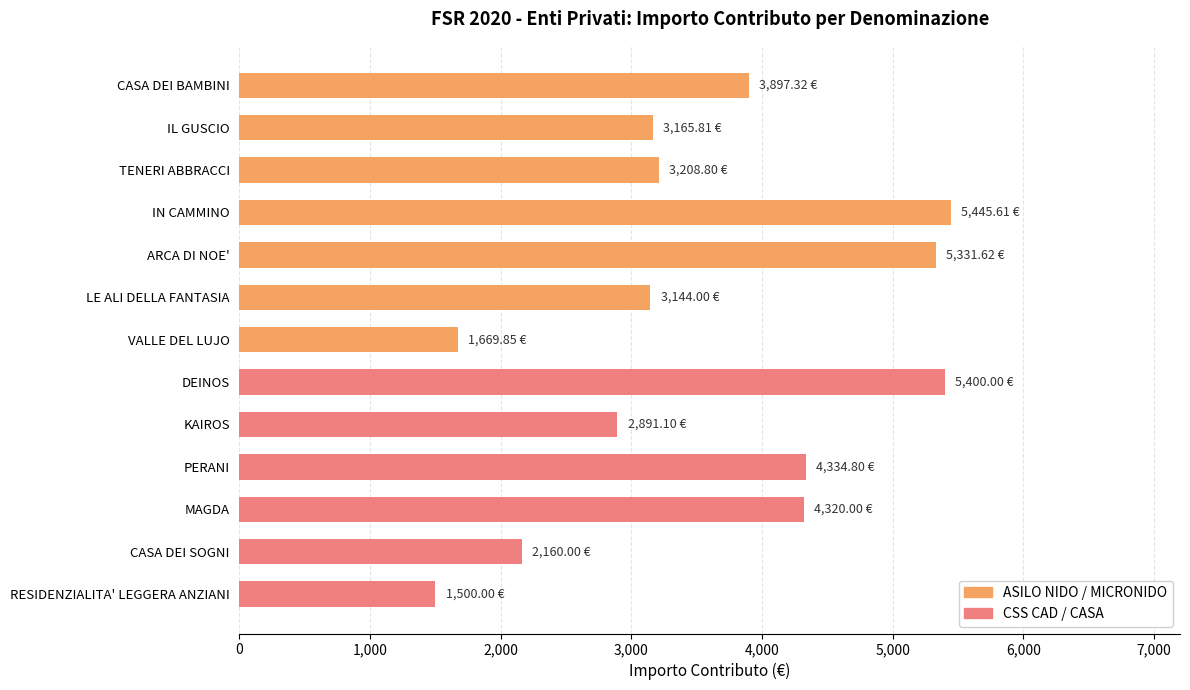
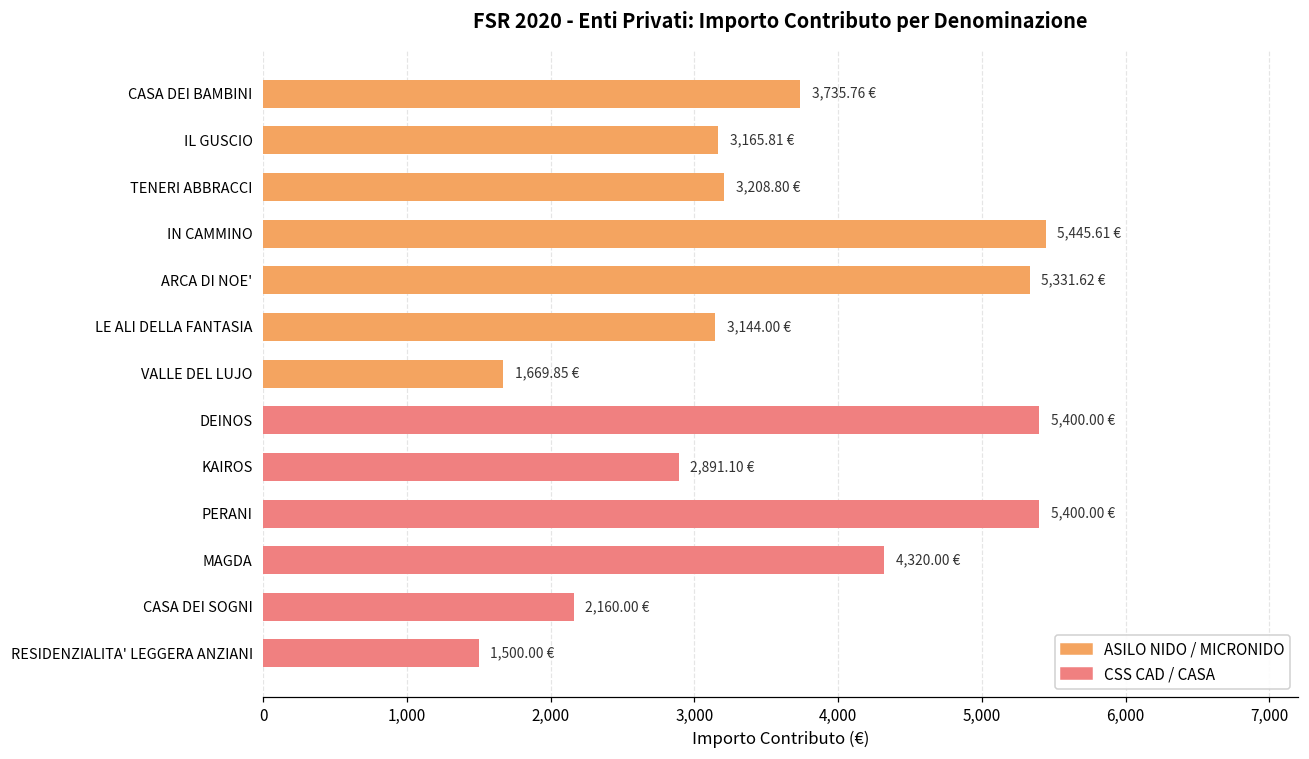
CASA DEI BAMBINI: 3,897.32 -> 3,735.76
PERANI: 4,334.80 -> 5,400.00
